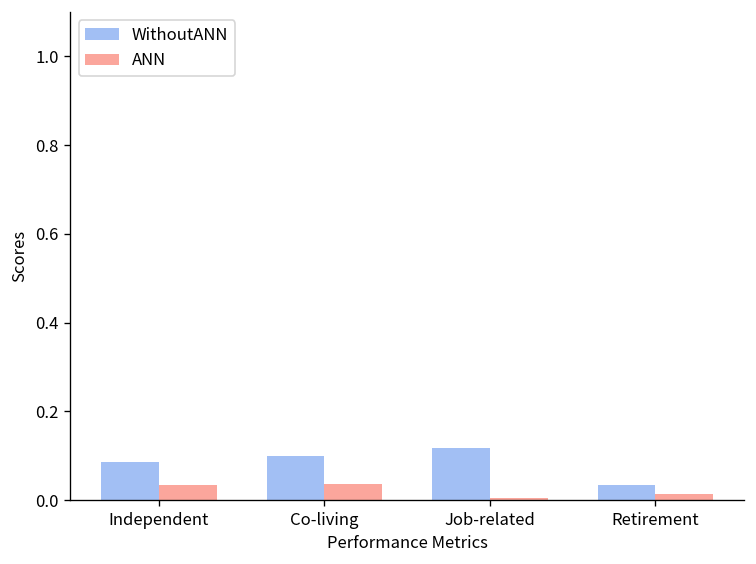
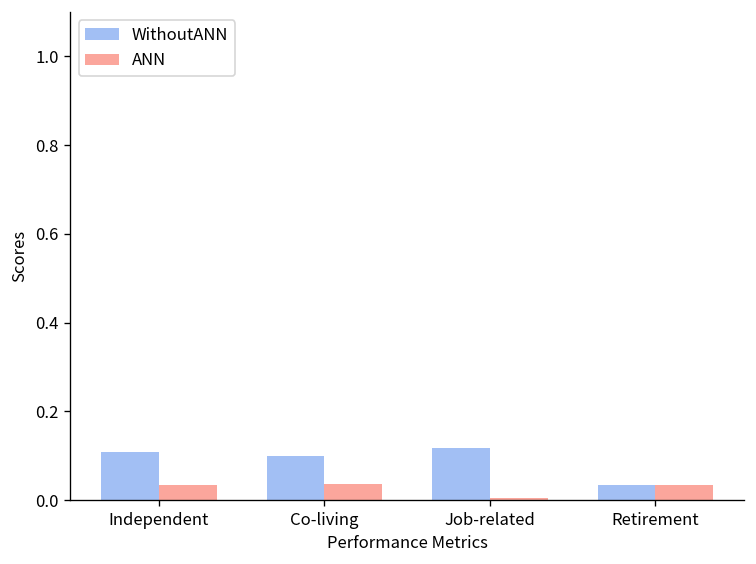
WithoutANN, Independent: 0.09 -> 0.11
ANN, Retirement: 0.01 -> 0.03
